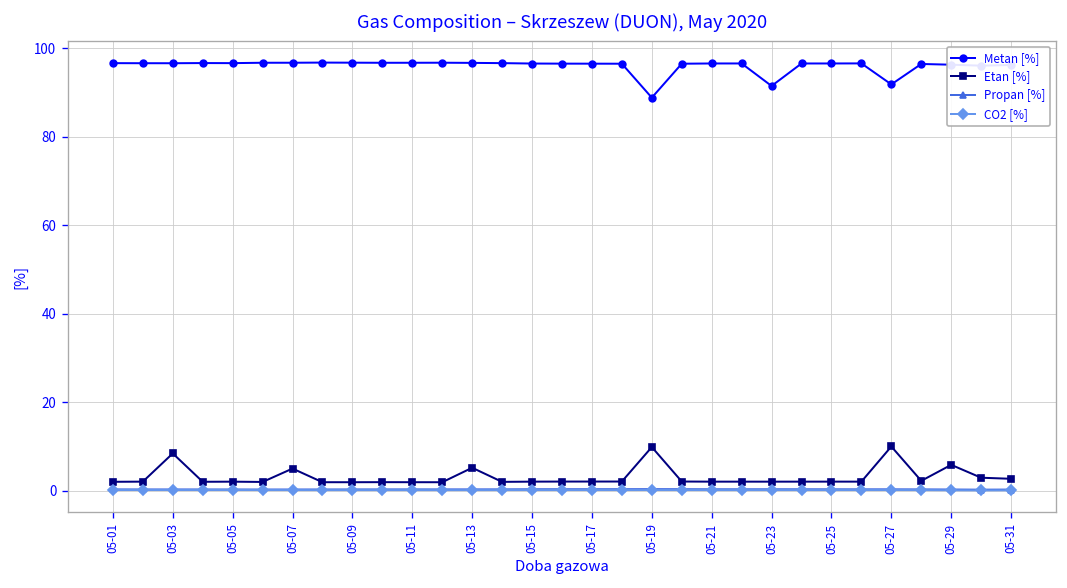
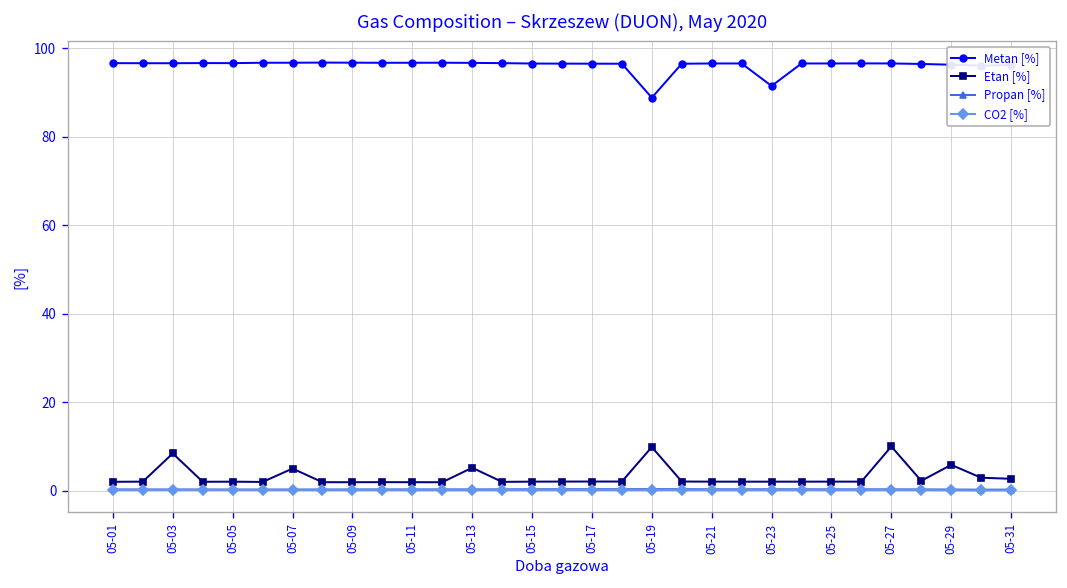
Metan [%], 05-27: 92 -> 97
